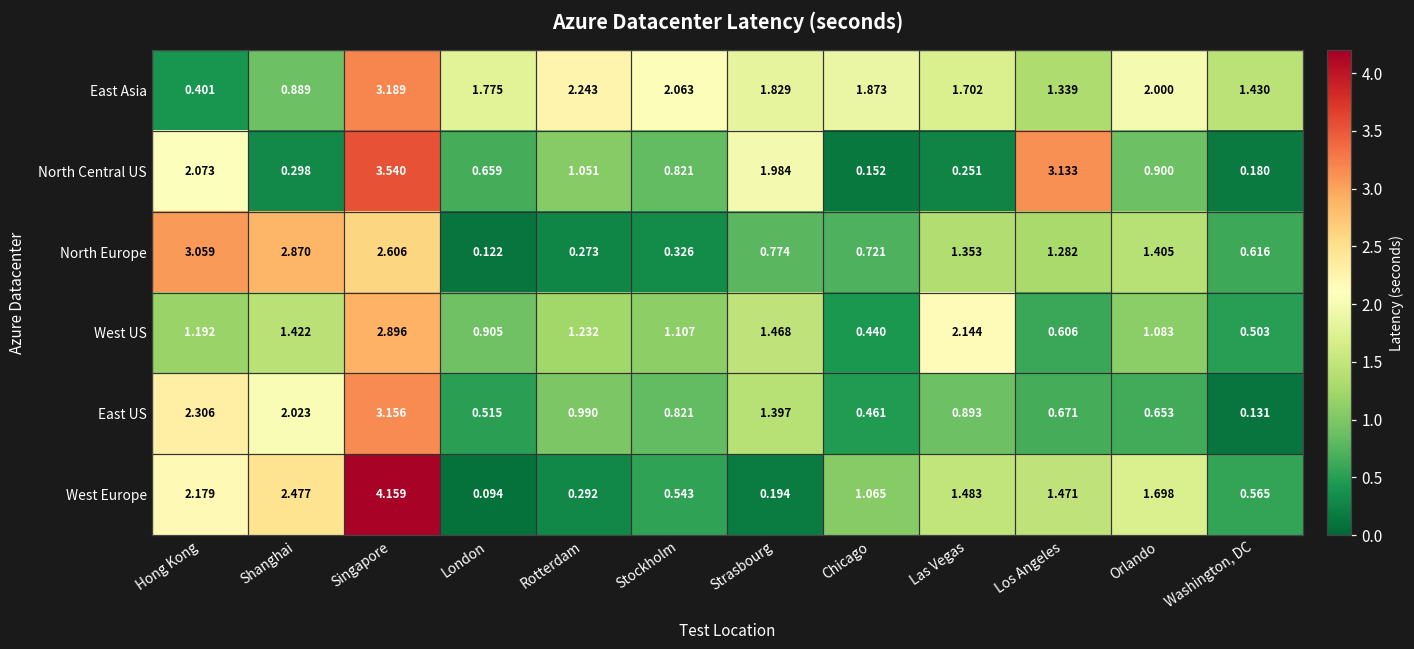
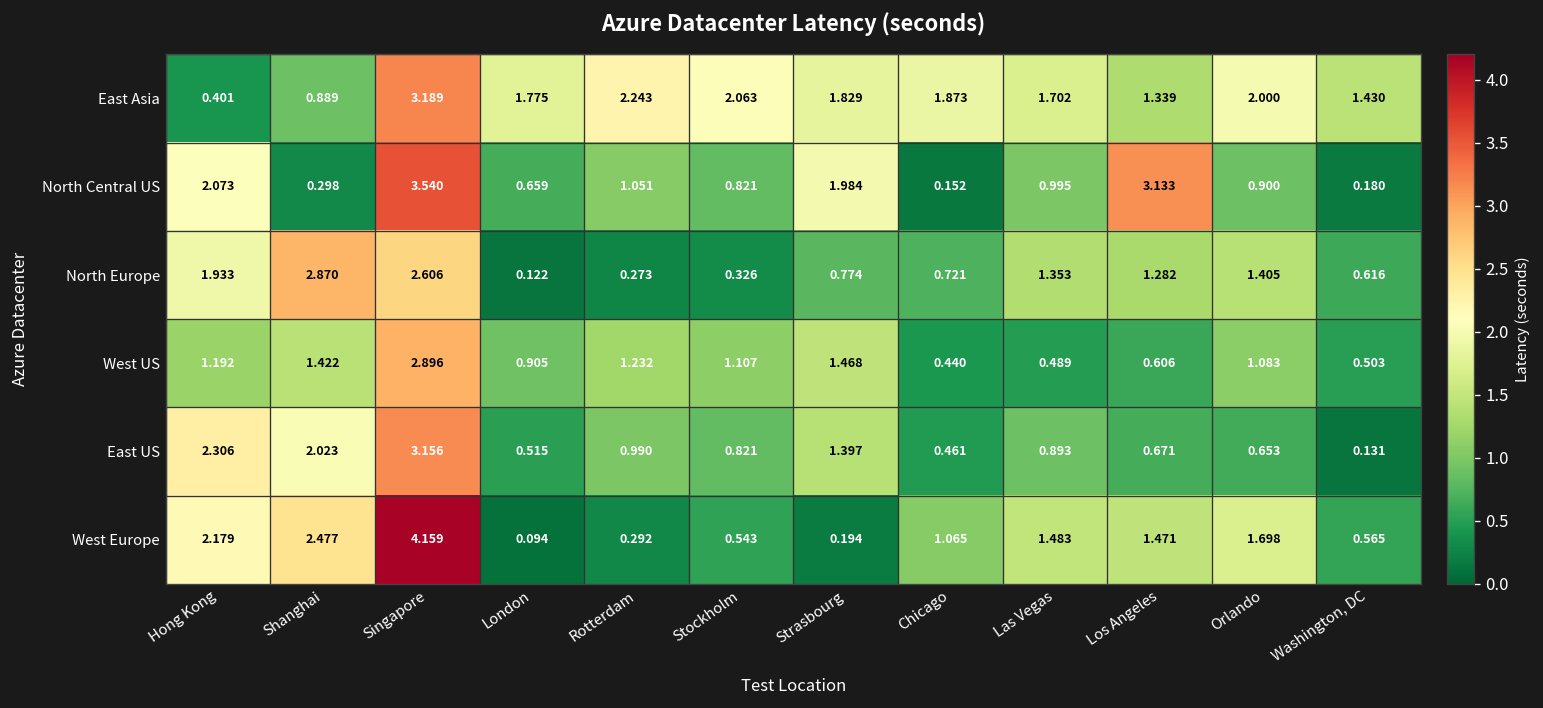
North Central US, Las Vegas: 0.251 -> 0.995
North Europe, Hong Kong: 3.059 -> 1.933
West US, Las Vegas: 2.144 -> 0.489
